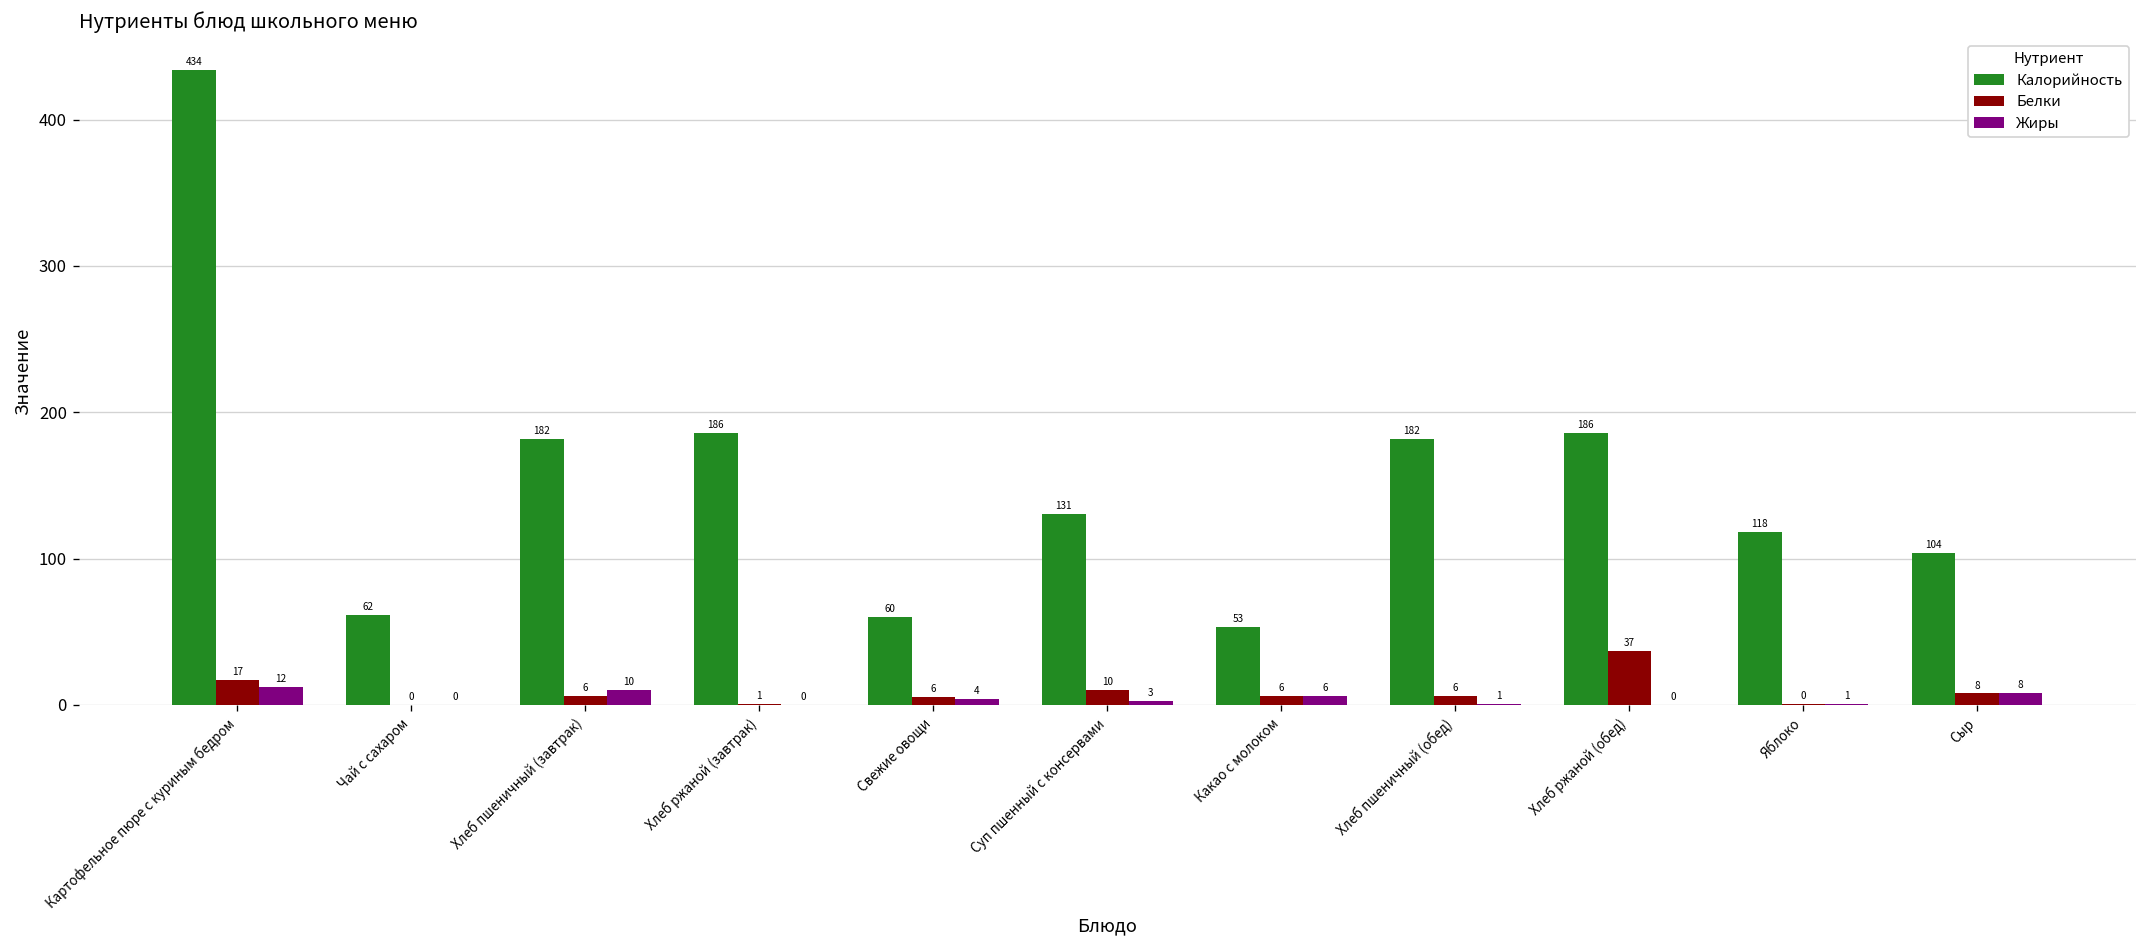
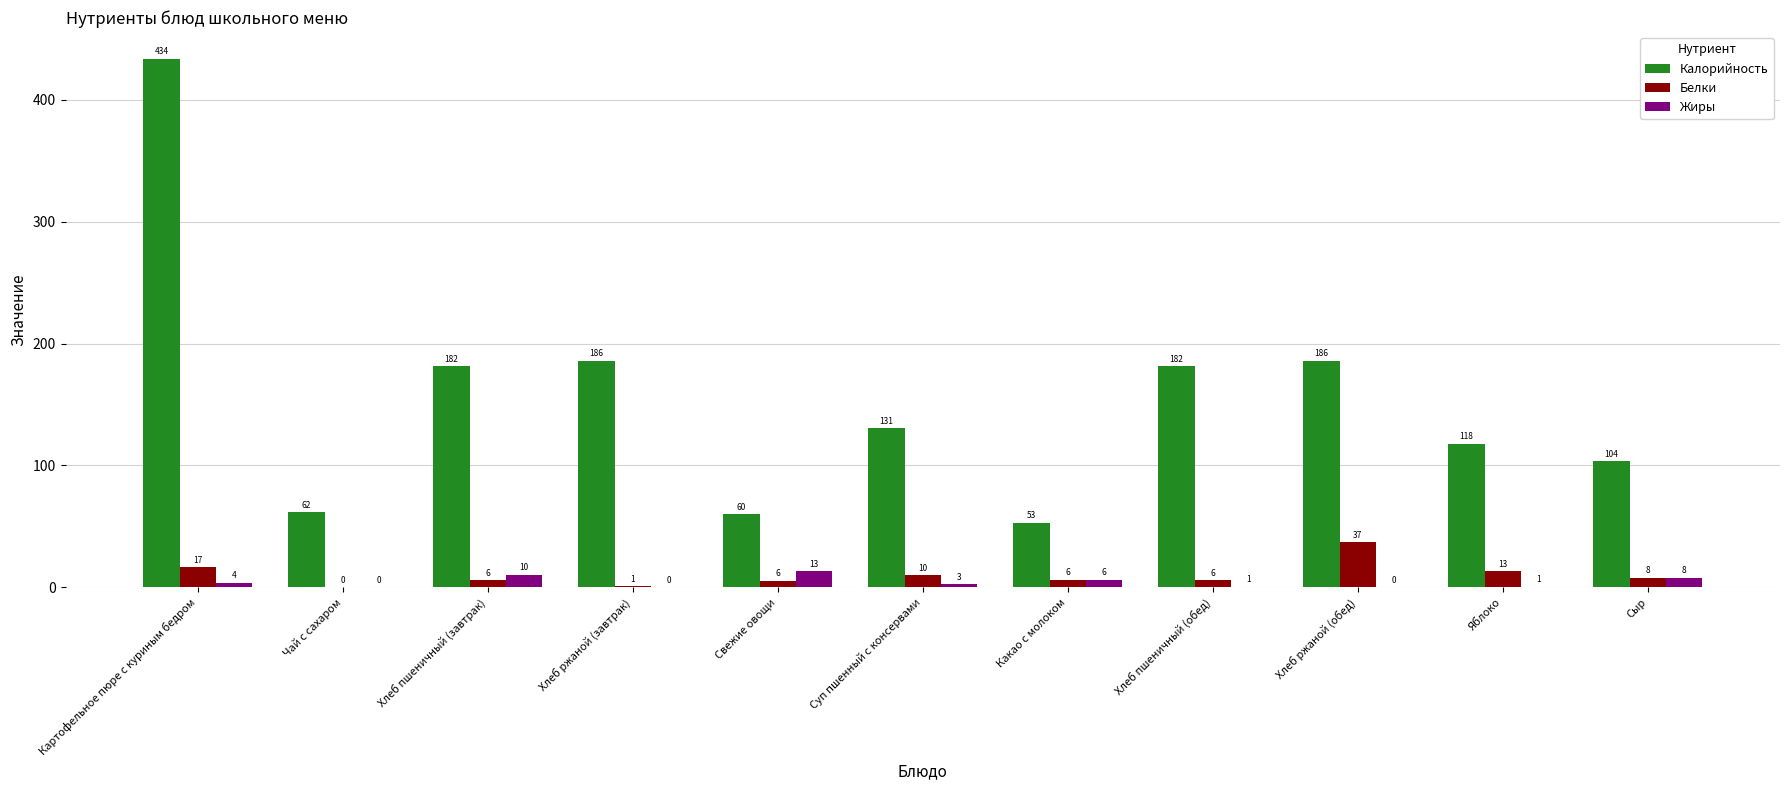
Жиры, Картофельное пюре с куриным бедром: 12 -> 4
Жиры, Свежие овощи: 4 -> 13
Белки, Яблоко: 0 -> 13
